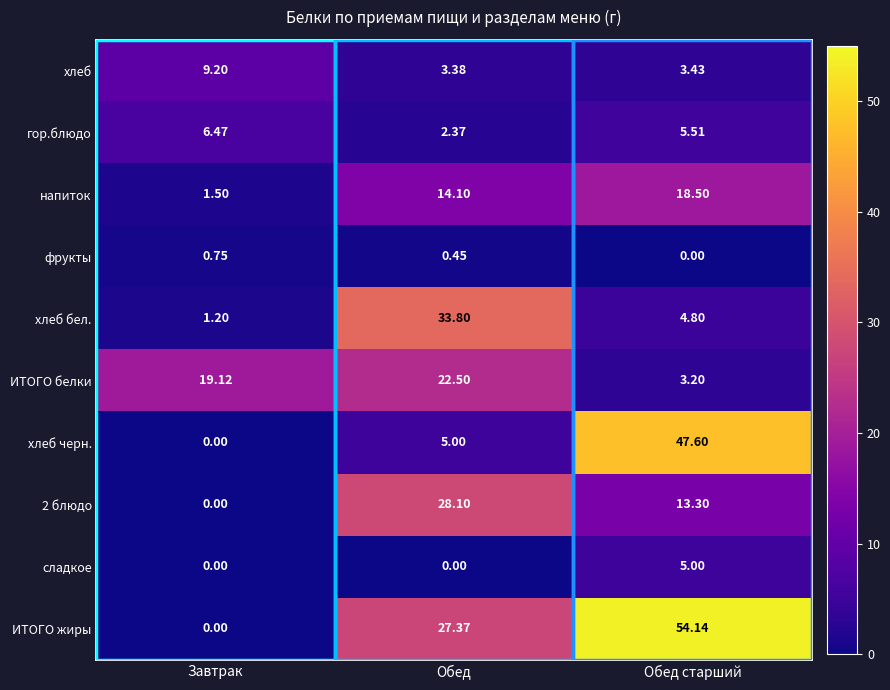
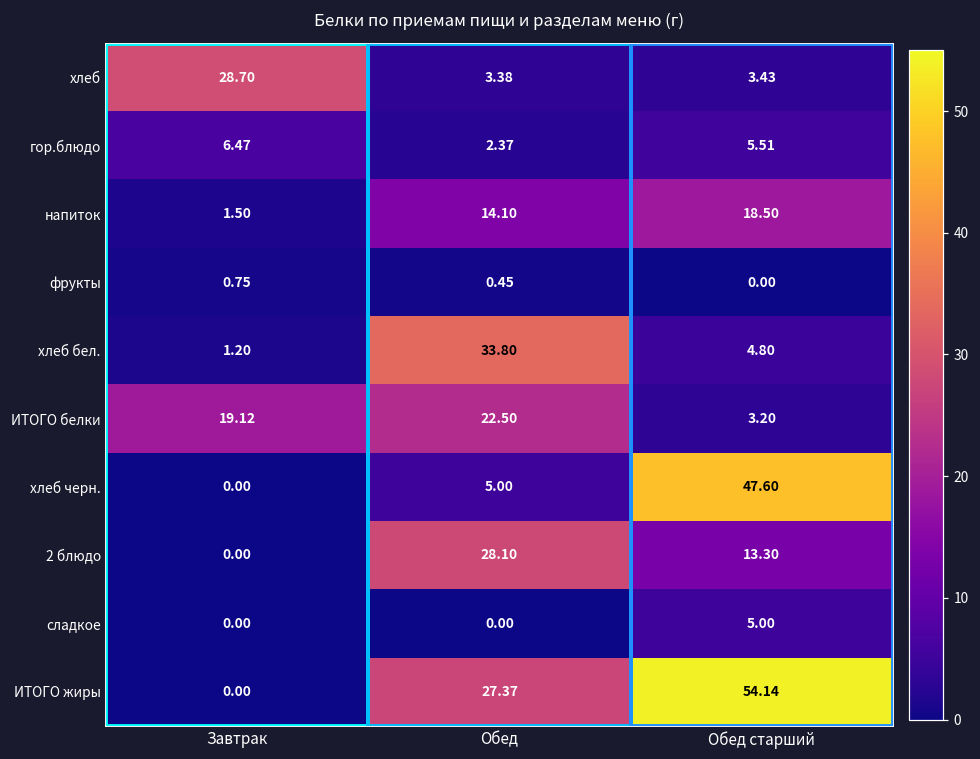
хлеб, Завтрак: 9.20 -> 28.70
